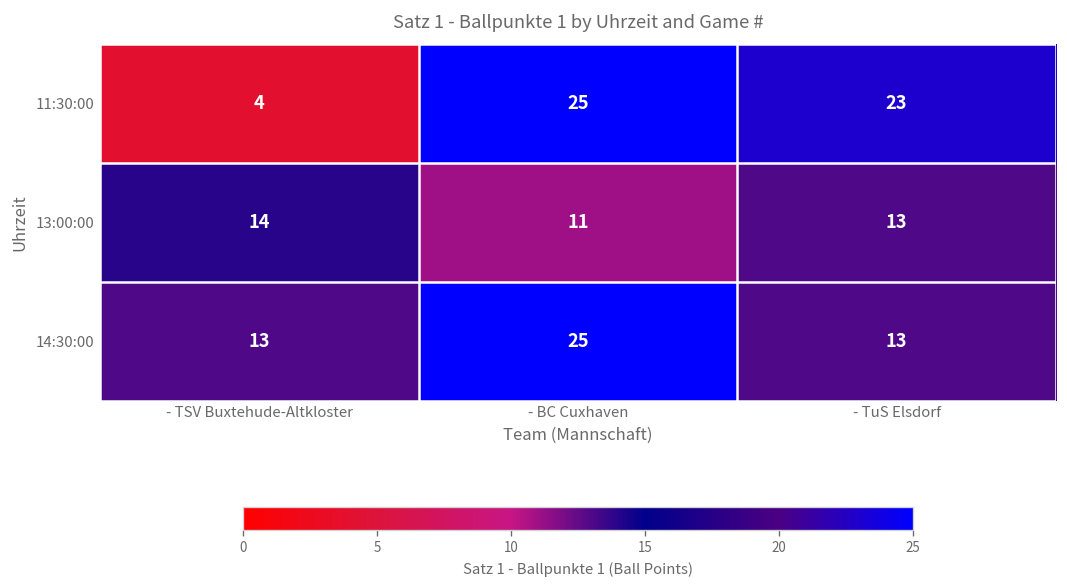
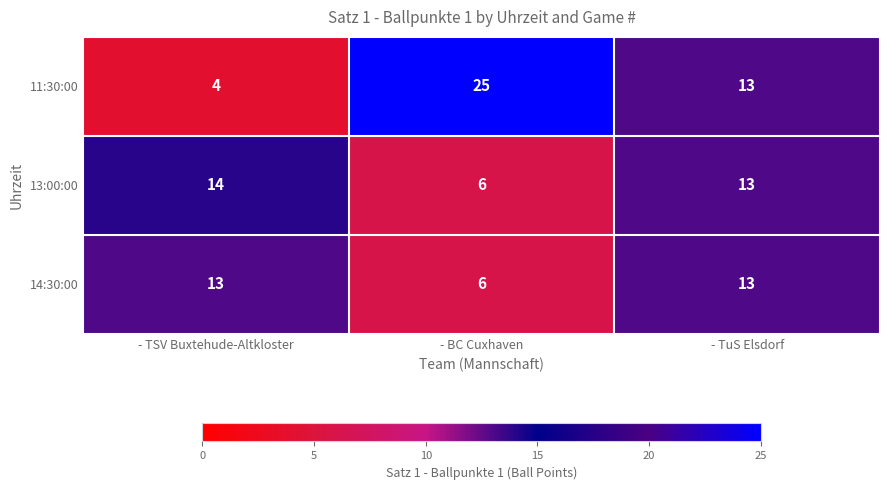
11:30:00, - TuS Elsdorf: 23 -> 13
13:00:00, - BC Cuxhaven: 11 -> 6
14:30:00, - BC Cuxhaven: 25 -> 6
